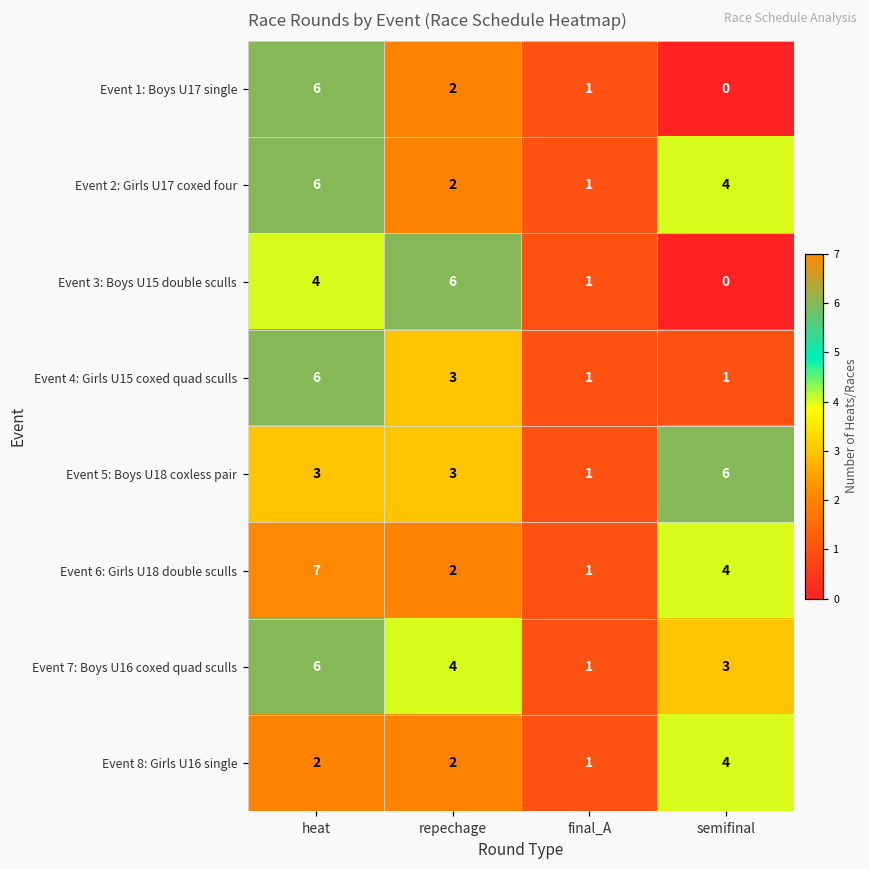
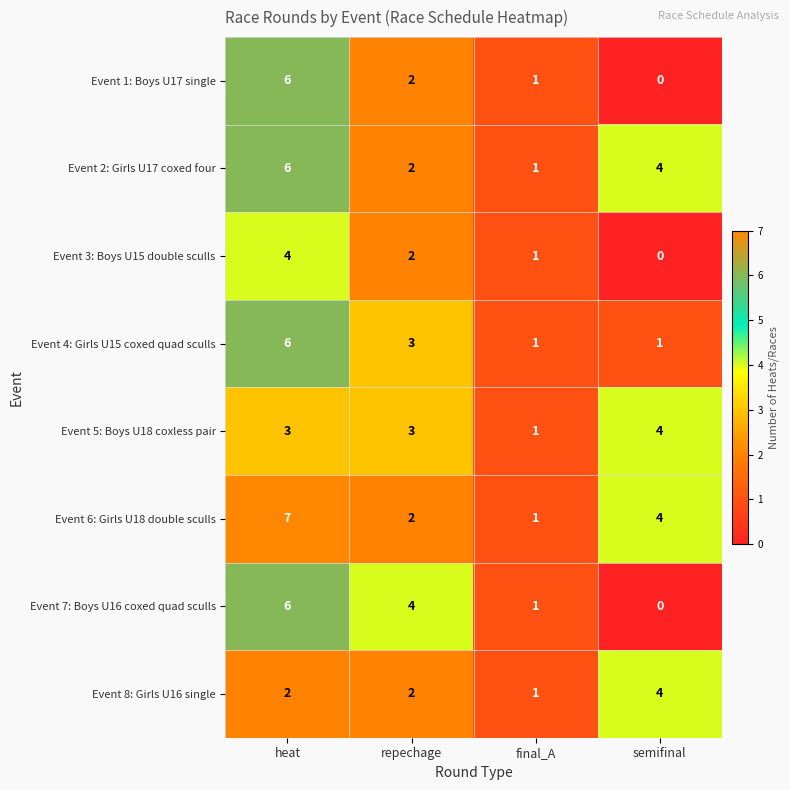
Event 3: Boys U15 double sculls, repechage: 6 -> 2
Event 5: Boys U18 coxless pair, semifinal: 6 -> 4
Event 7: Boys U16 coxed quad sculls, semifinal: 3 -> 0
